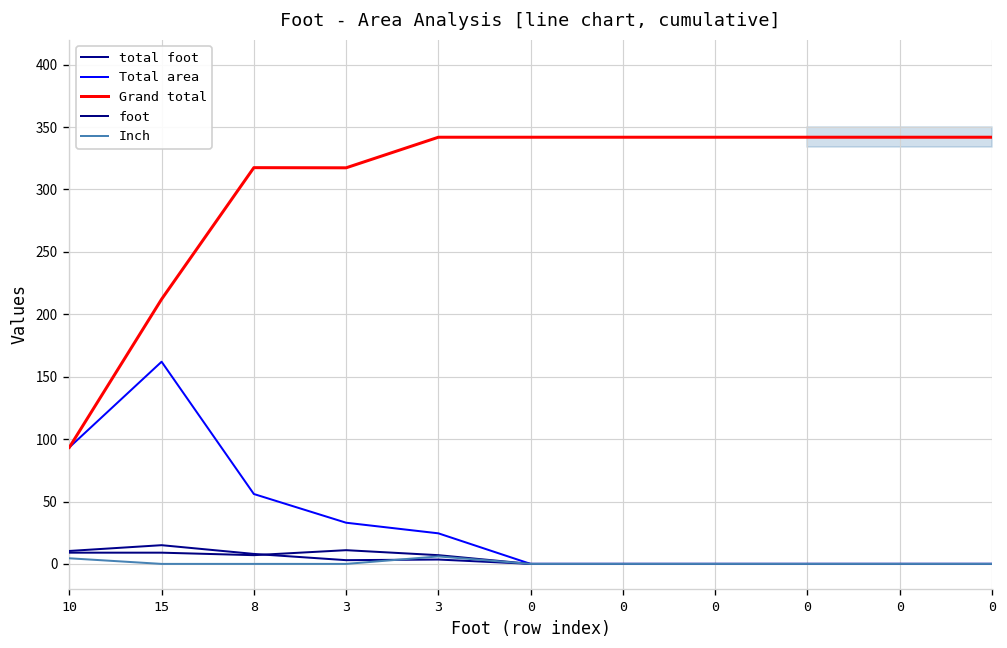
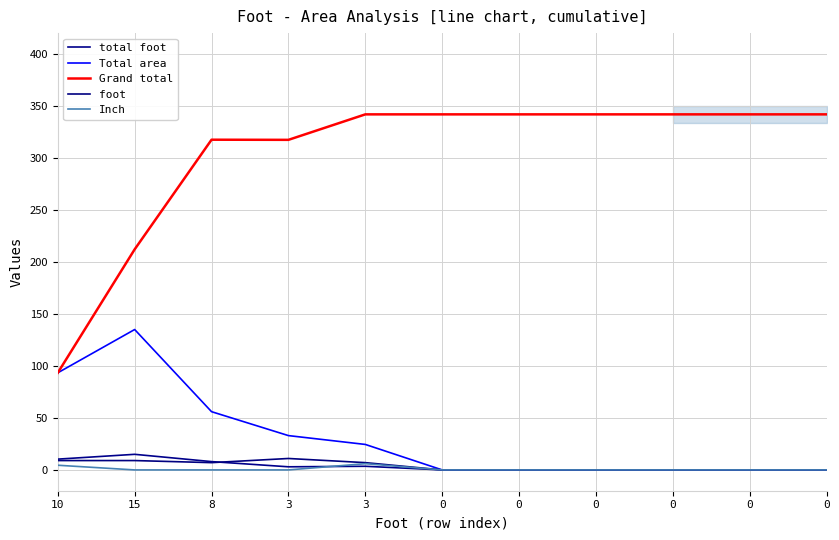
Total area, 15: 162 -> 135
